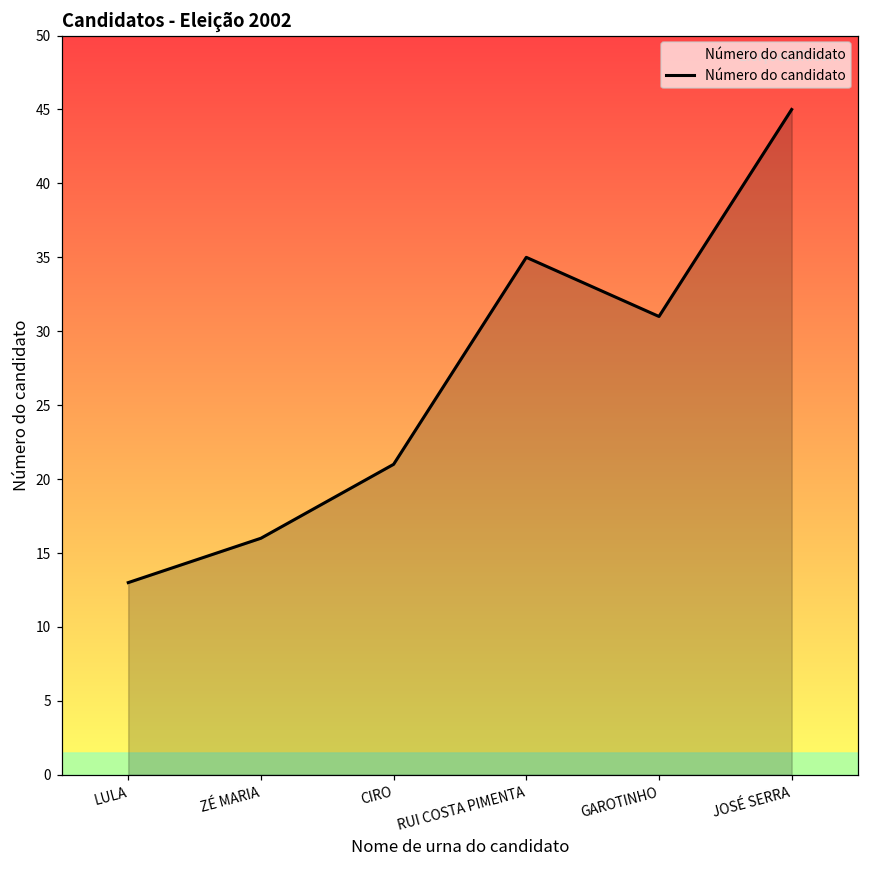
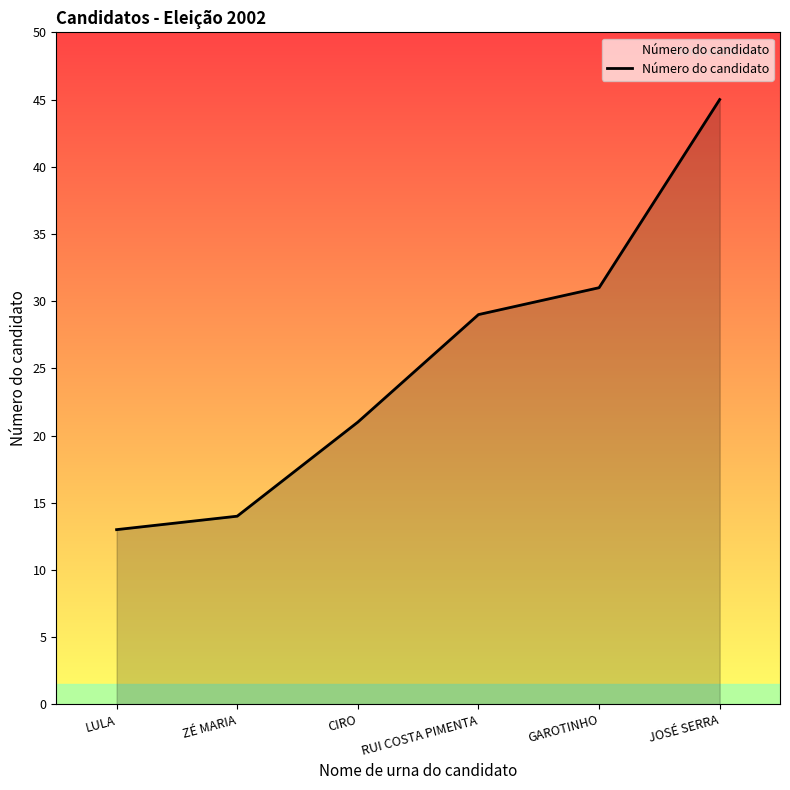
ZÉ MARIA: 16 -> 14
RUI COSTA PIMENTA: 35 -> 29
